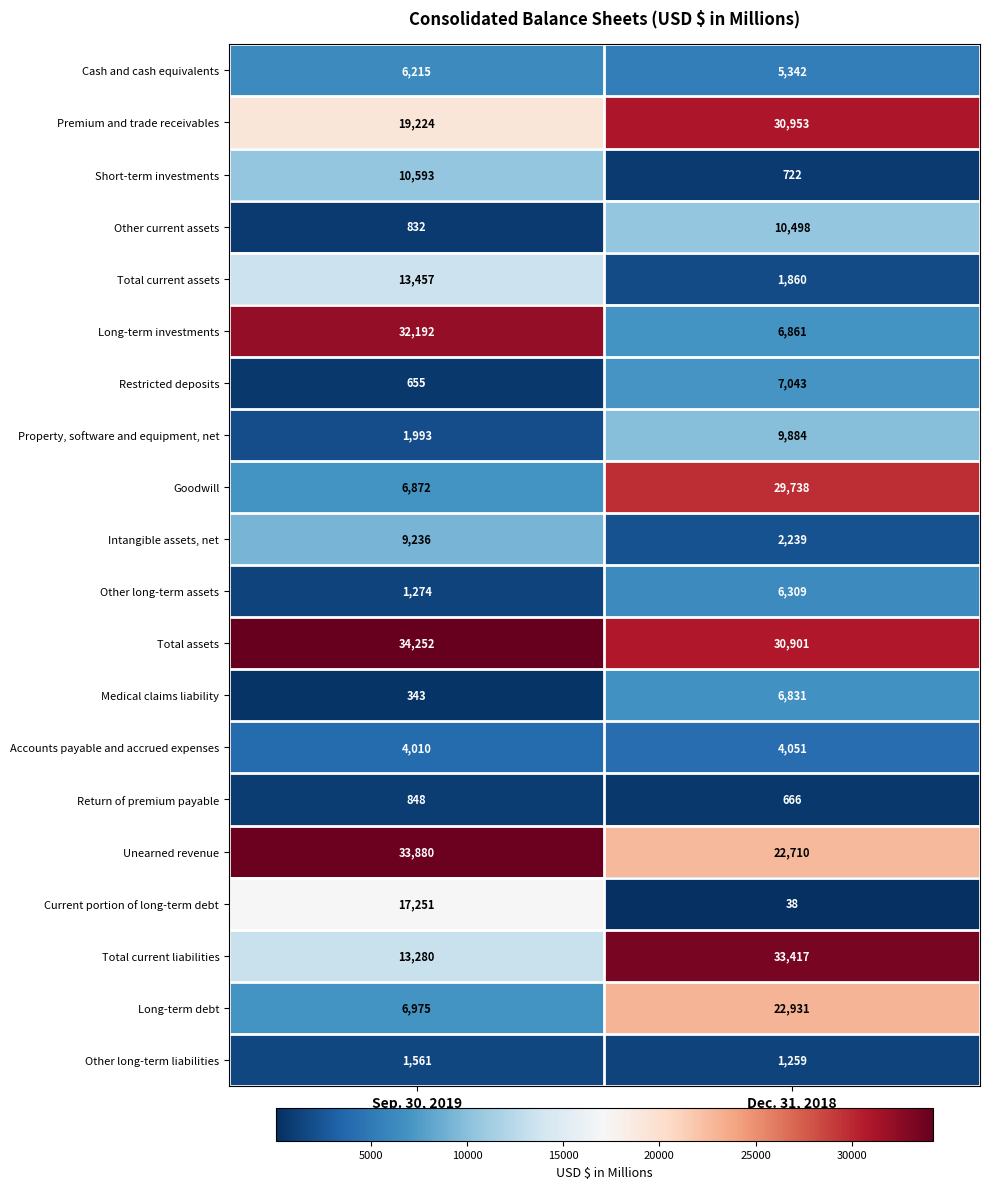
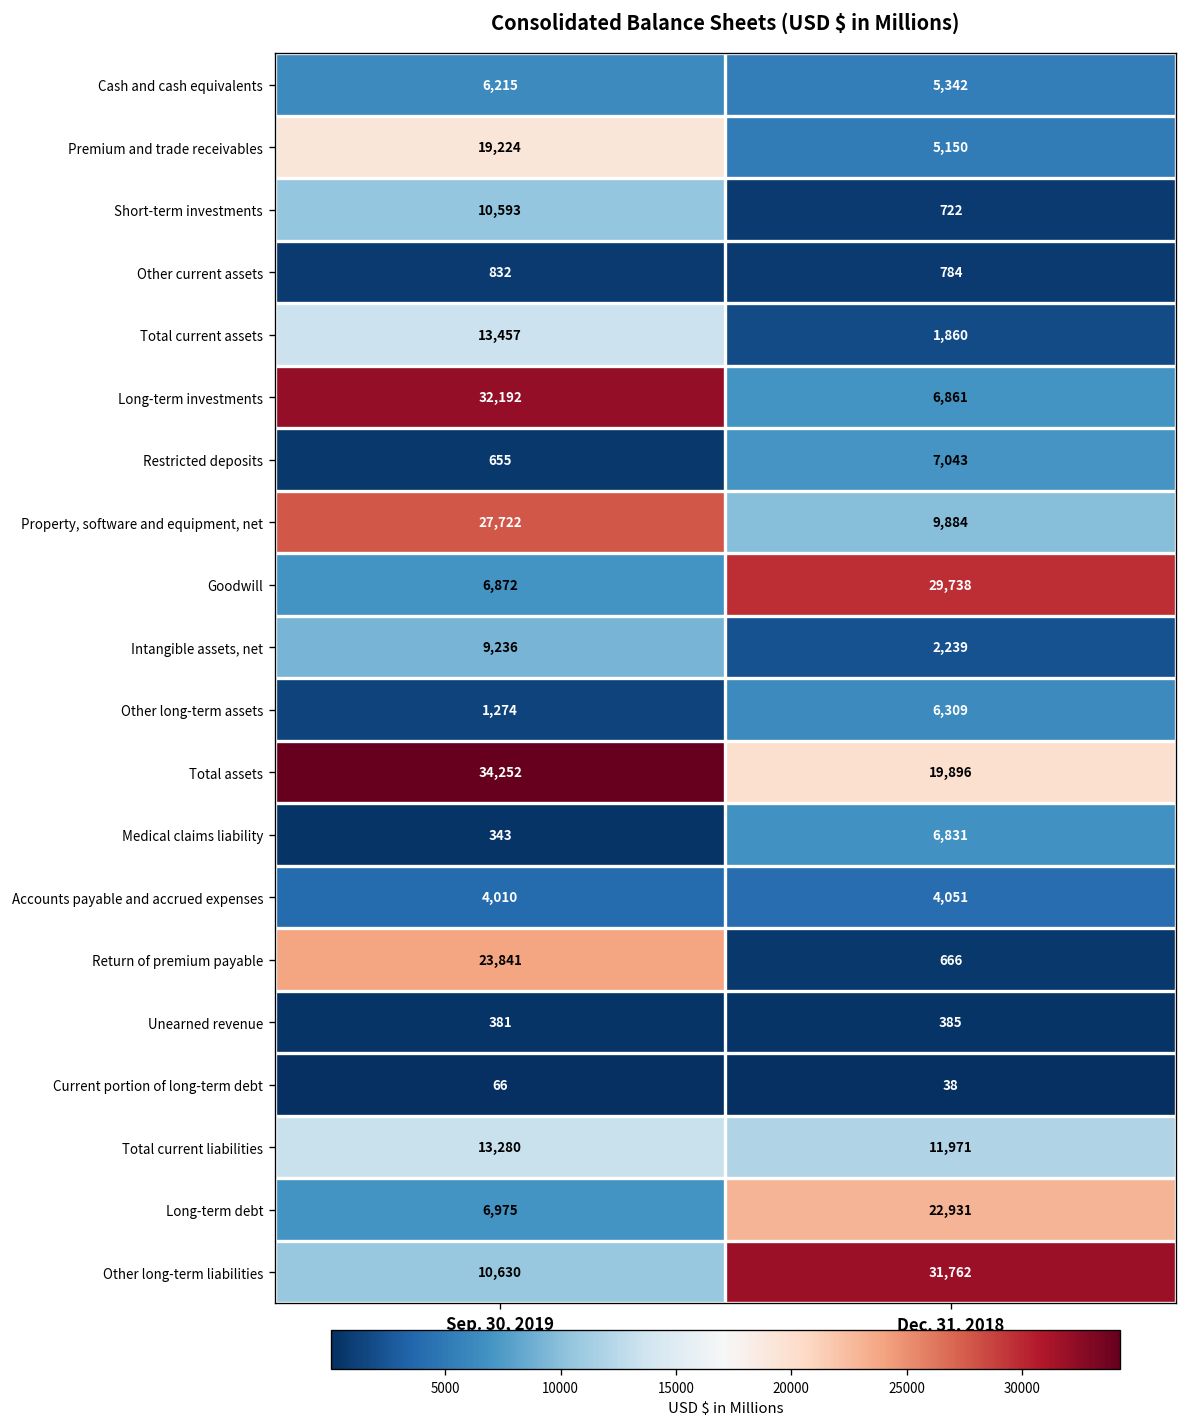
Premium and trade receivables, Dec. 31, 2018: 30,953 -> 5,150
Other current assets, Dec. 31, 2018: 10,498 -> 784
Property, software and equipment, net, Sep. 30, 2019: 1,993 -> 27,722
Total assets, Dec. 31, 2018: 30,901 -> 19,896
Return of premium payable, Sep. 30, 2019: 848 -> 23,841
Unearned revenue, Sep. 30, 2019: 33,880 -> 381
Unearned revenue, Dec. 31, 2018: 22,710 -> 385
Current portion of long-term debt, Sep. 30, 2019: 17,251 -> 66
Total current liabilities, Dec. 31, 2018: 33,417 -> 11,971
Other long-term liabilities, Sep. 30, 2019: 1,561 -> 10,630
Other long-term liabilities, Dec. 31, 2018: 1,259 -> 31,762
